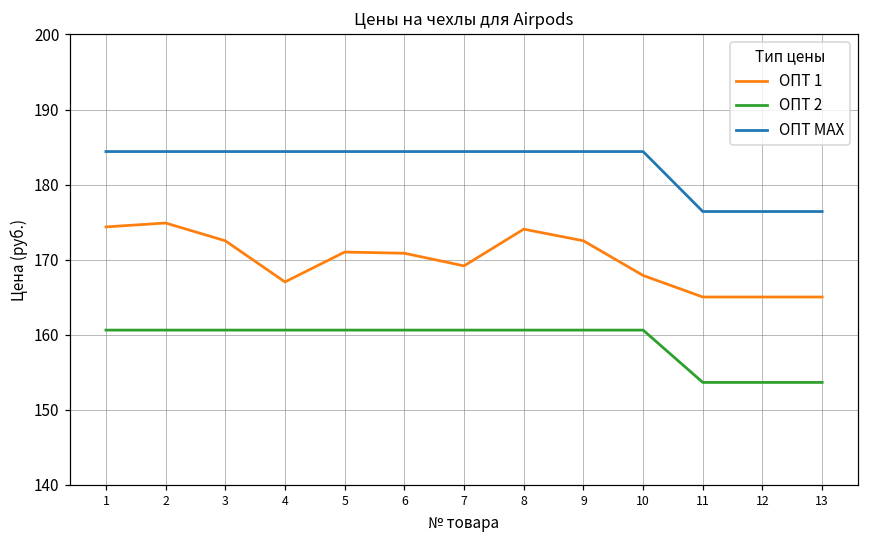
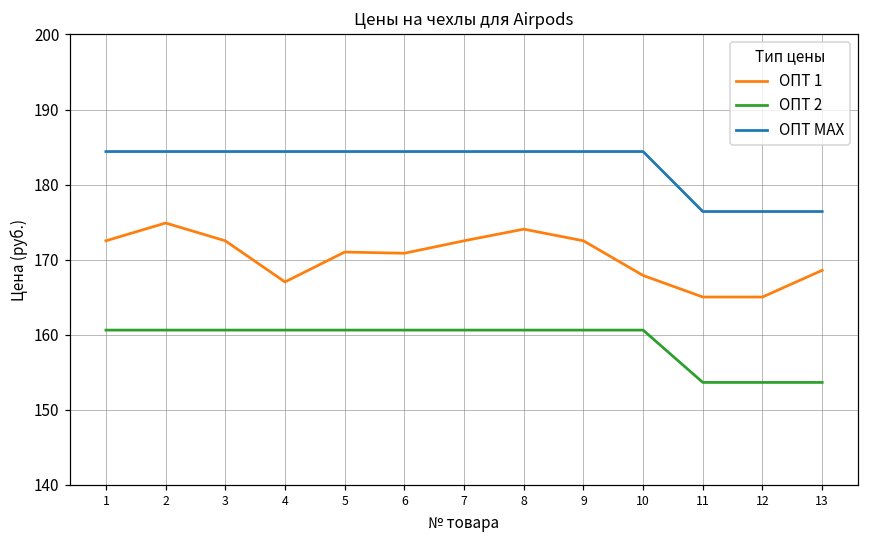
ОПТ 1, 1: 174 -> 173
ОПТ 1, 7: 169 -> 173
ОПТ 1, 13: 165 -> 169
